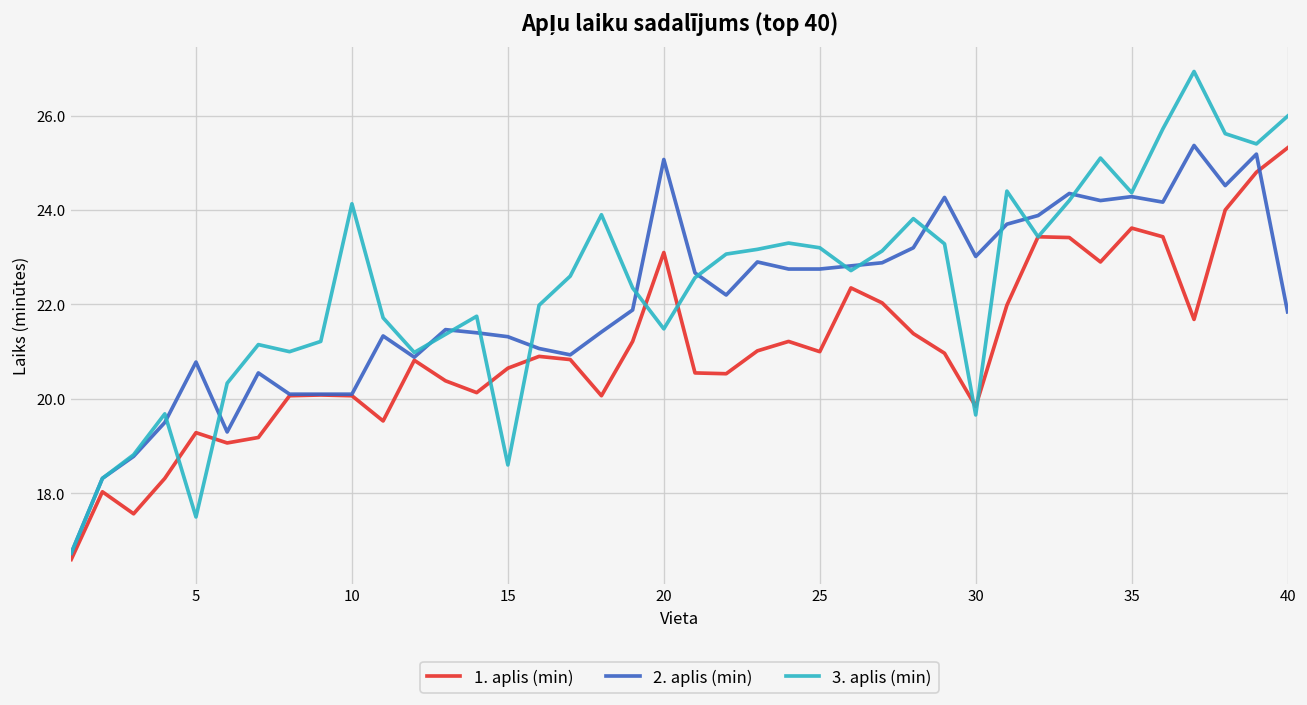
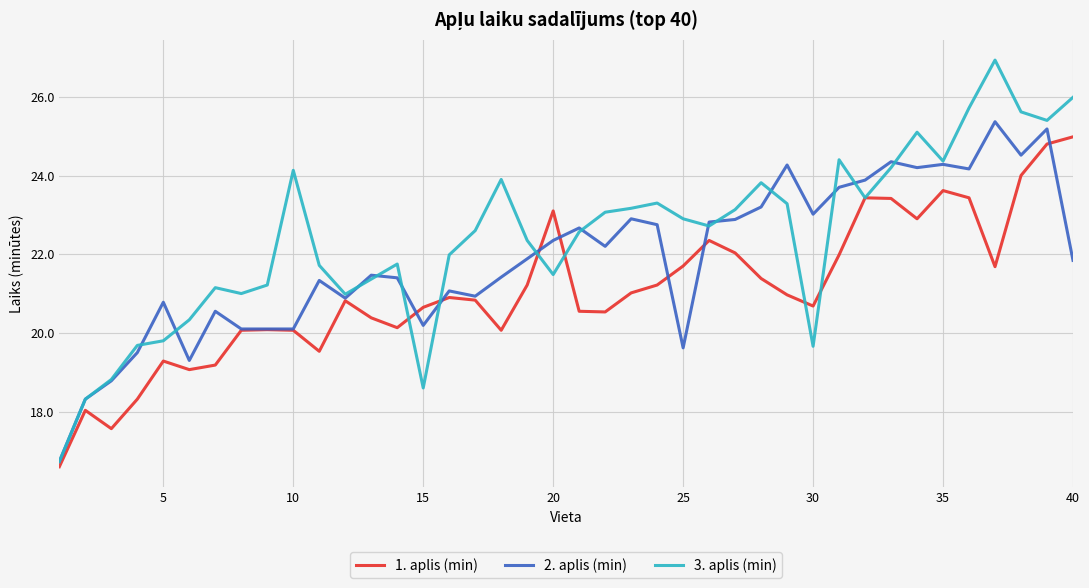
3. aplis (min), 5: 17.5 -> 19.8
2. aplis (min), 15: 21.3 -> 20.2
2. aplis (min), 20: 25.1 -> 22.4
1. aplis (min), 25: 21.0 -> 21.7
2. aplis (min), 25: 22.8 -> 19.6
3. aplis (min), 25: 23.2 -> 22.9
1. aplis (min), 30: 19.8 -> 20.7
1. aplis (min), 40: 25.3 -> 25.0
